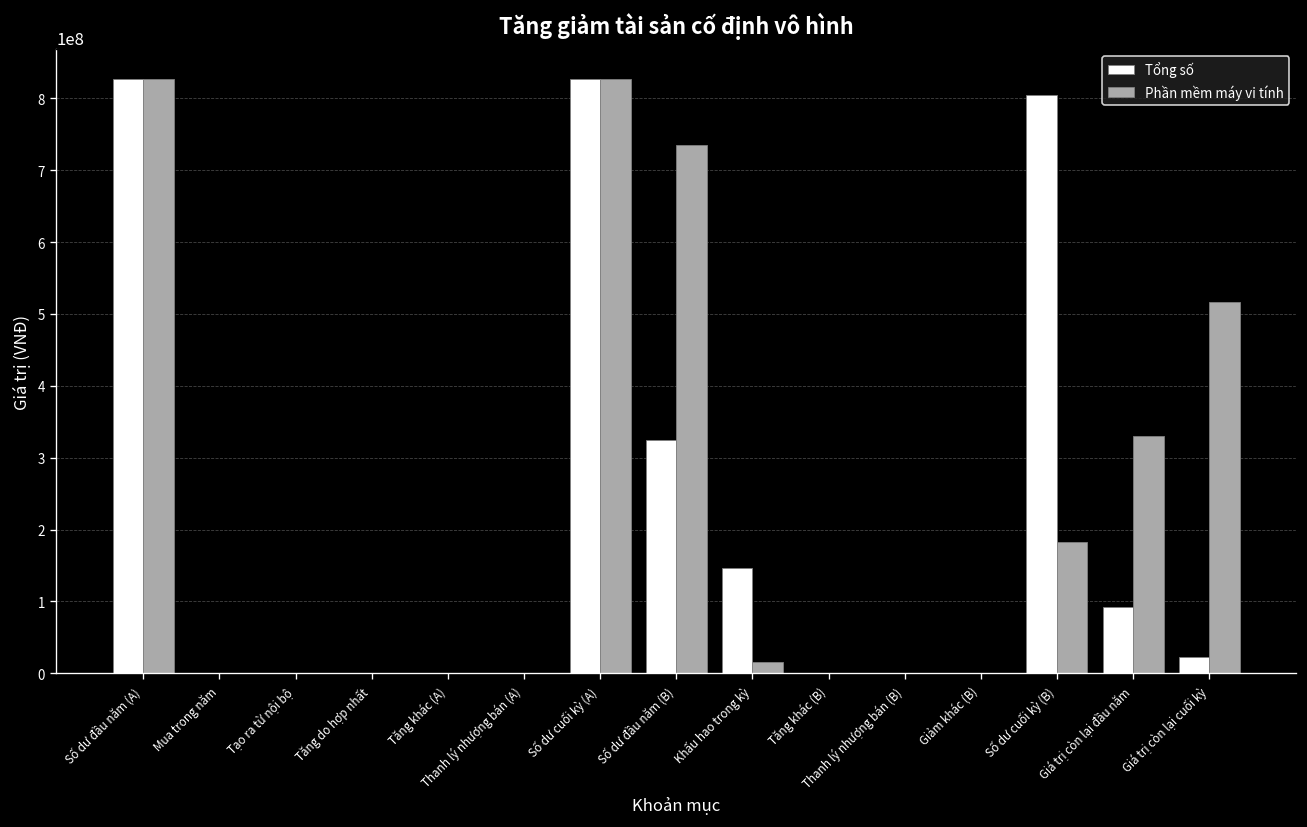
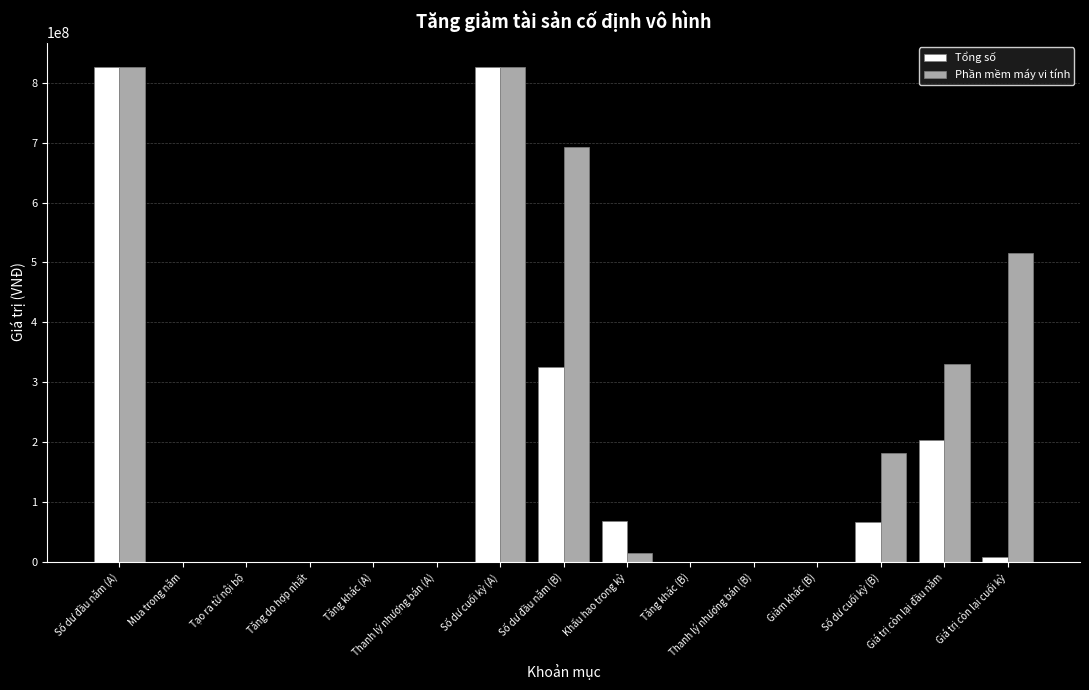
Phần mềm máy vi tính, Số dư đầu năm (B): 740000000 -> 690000000
Tổng số, Khấu hao trong kỳ: 150000000 -> 70000000
Tổng số, Số dư cuối kỳ (B): 800000000 -> 70000000
Tổng số, Giá trị còn lại đầu năm: 90000000 -> 200000000
Tổng số, Giá trị còn lại cuối kỳ: 20000000 -> 10000000
